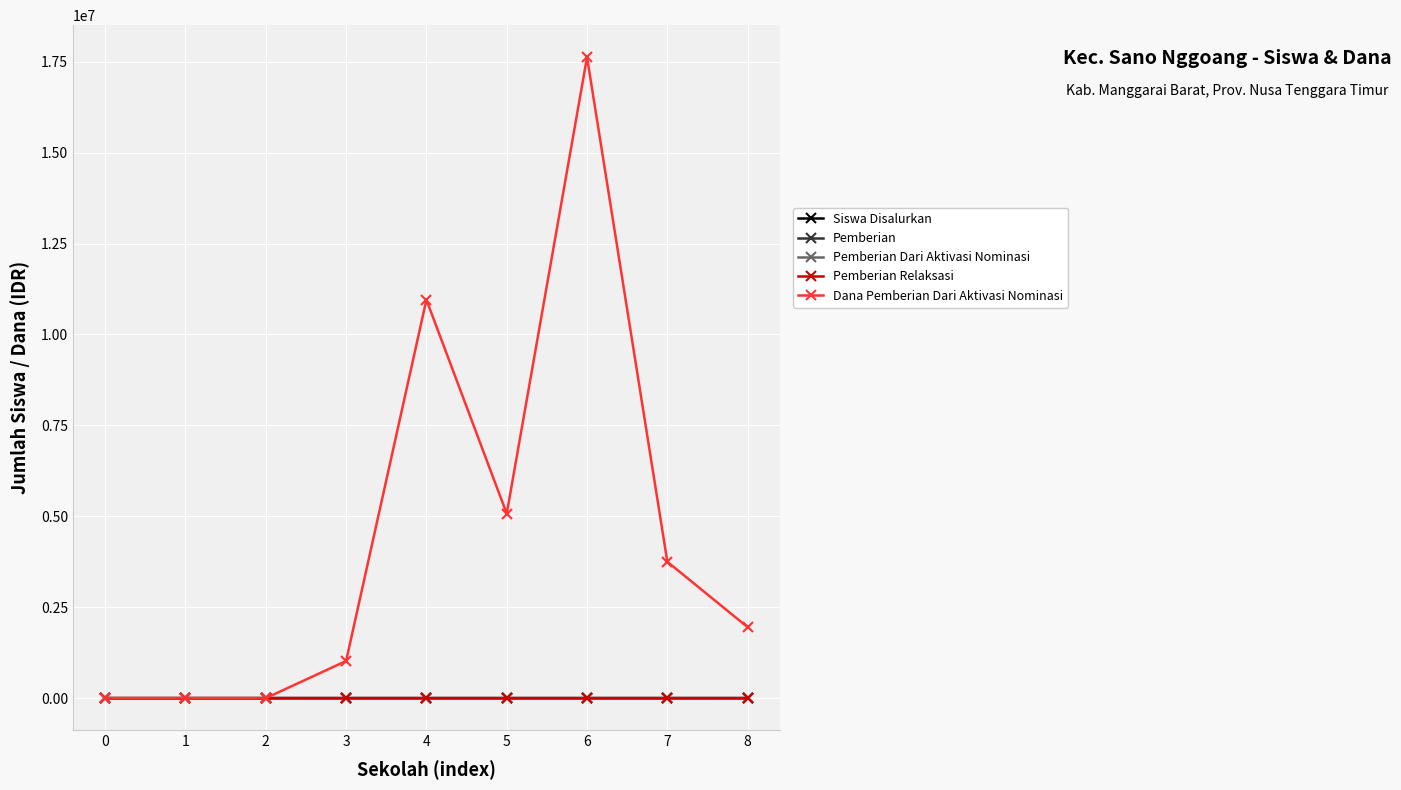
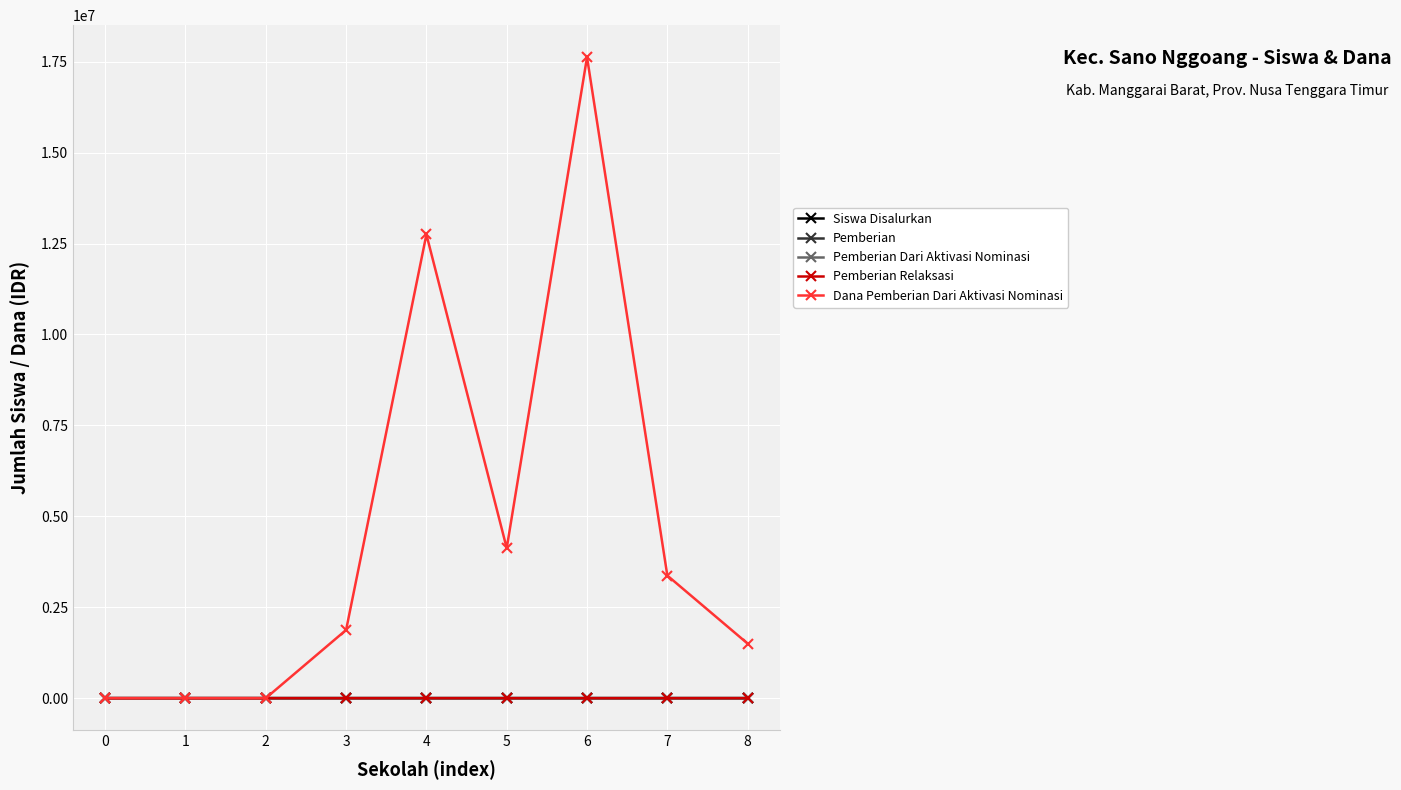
Dana Pemberian Dari Aktivasi Nominasi, 3: 1000000 -> 1900000
Dana Pemberian Dari Aktivasi Nominasi, 4: 11000000 -> 12800000
Dana Pemberian Dari Aktivasi Nominasi, 5: 5100000 -> 4100000
Dana Pemberian Dari Aktivasi Nominasi, 7: 3800000 -> 3400000
Dana Pemberian Dari Aktivasi Nominasi, 8: 2000000 -> 1500000
